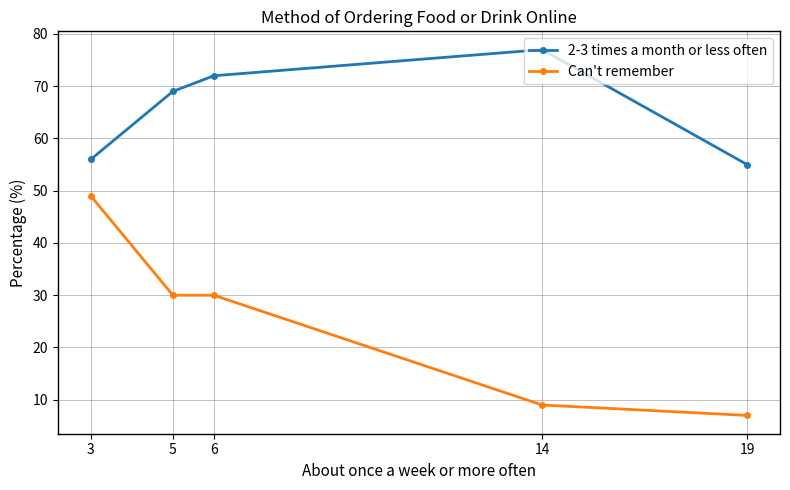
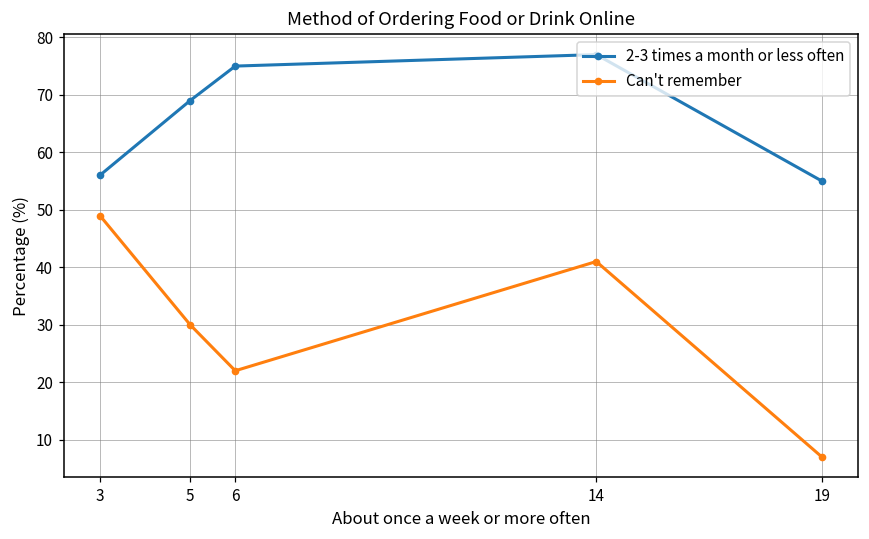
2-3 times a month or less often, 6: 72 -> 75
Can't remember, 6: 30 -> 22
Can't remember, 14: 9 -> 41
